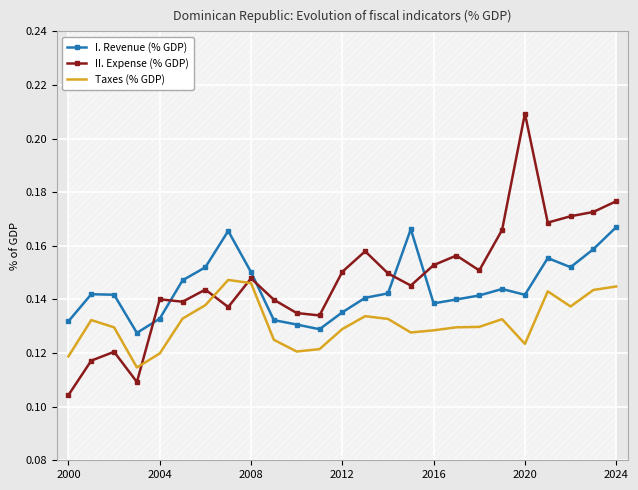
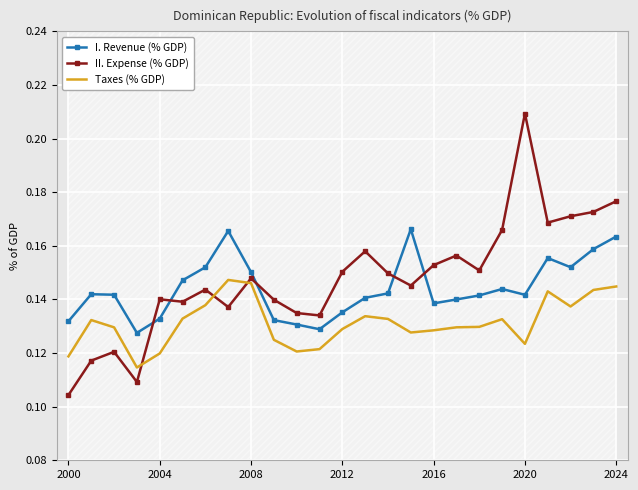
I. Revenue (% GDP), 2024: 0.167 -> 0.163
